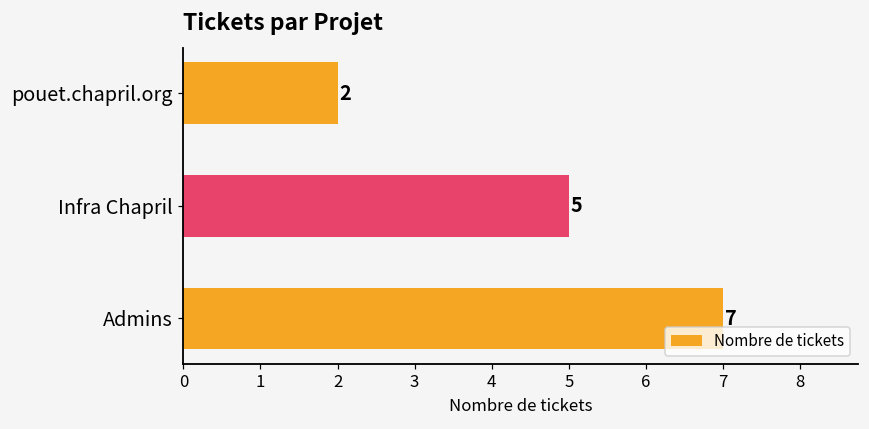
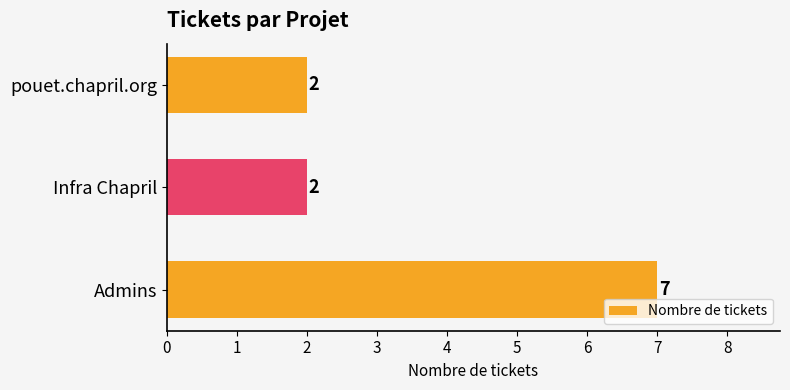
Infra Chapril: 5 -> 2
